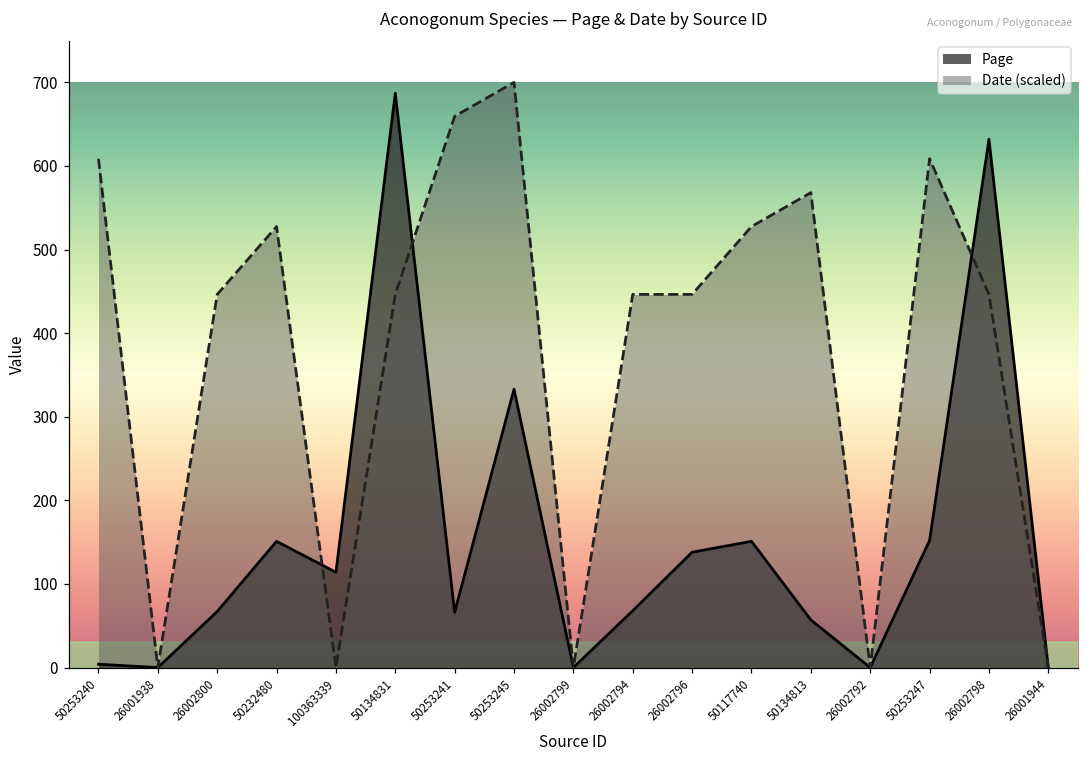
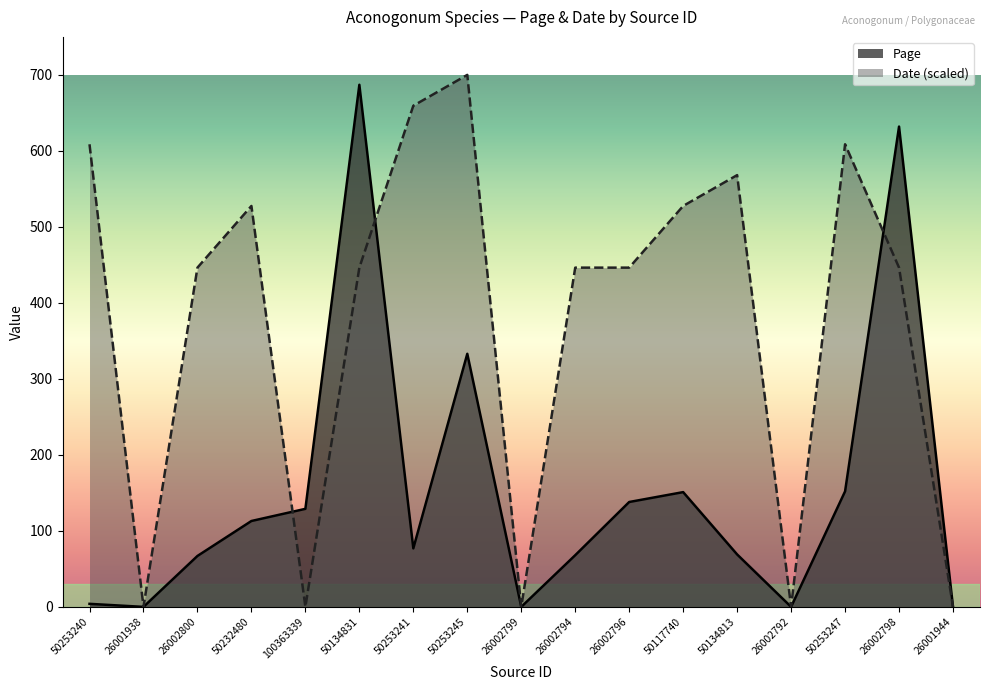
Page, 50232480: 150 -> 110
Page, 100363339: 110 -> 130
Page, 50253241: 70 -> 80
Page, 50134813: 60 -> 70
